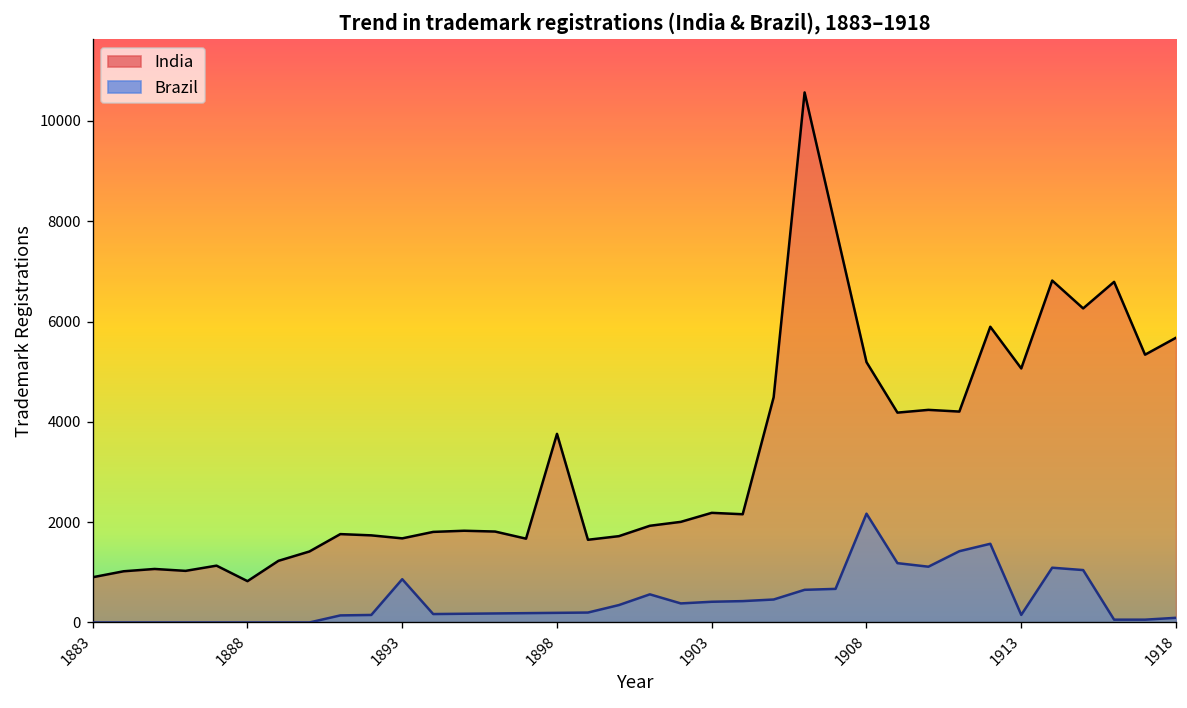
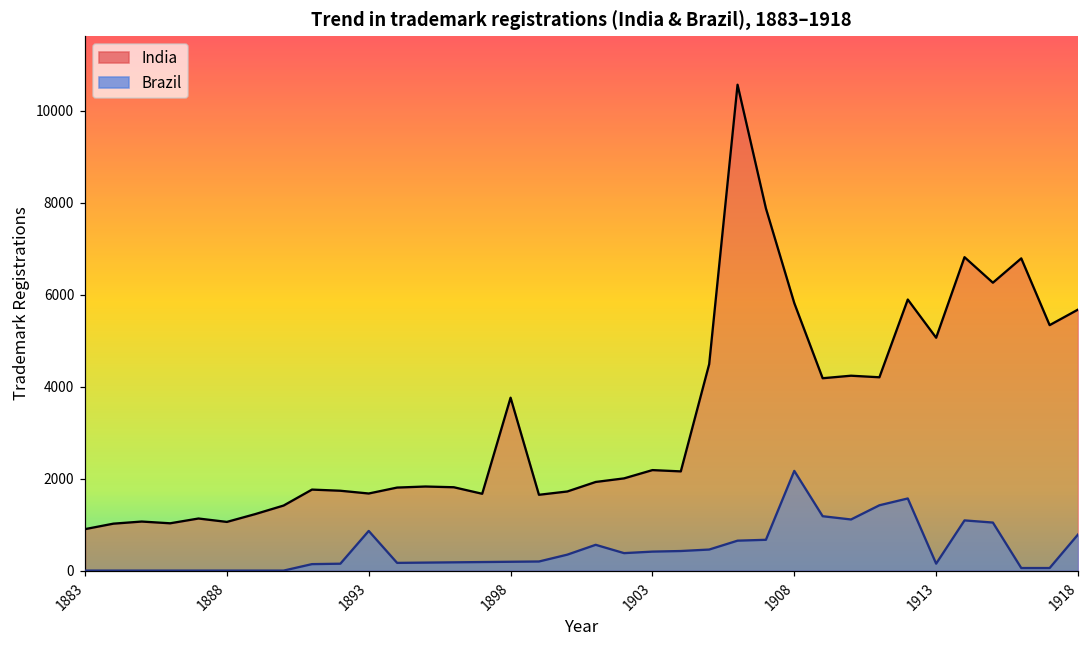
India, 1888: 800 -> 1100
India, 1908: 5200 -> 5800
Brazil, 1918: 100 -> 800
